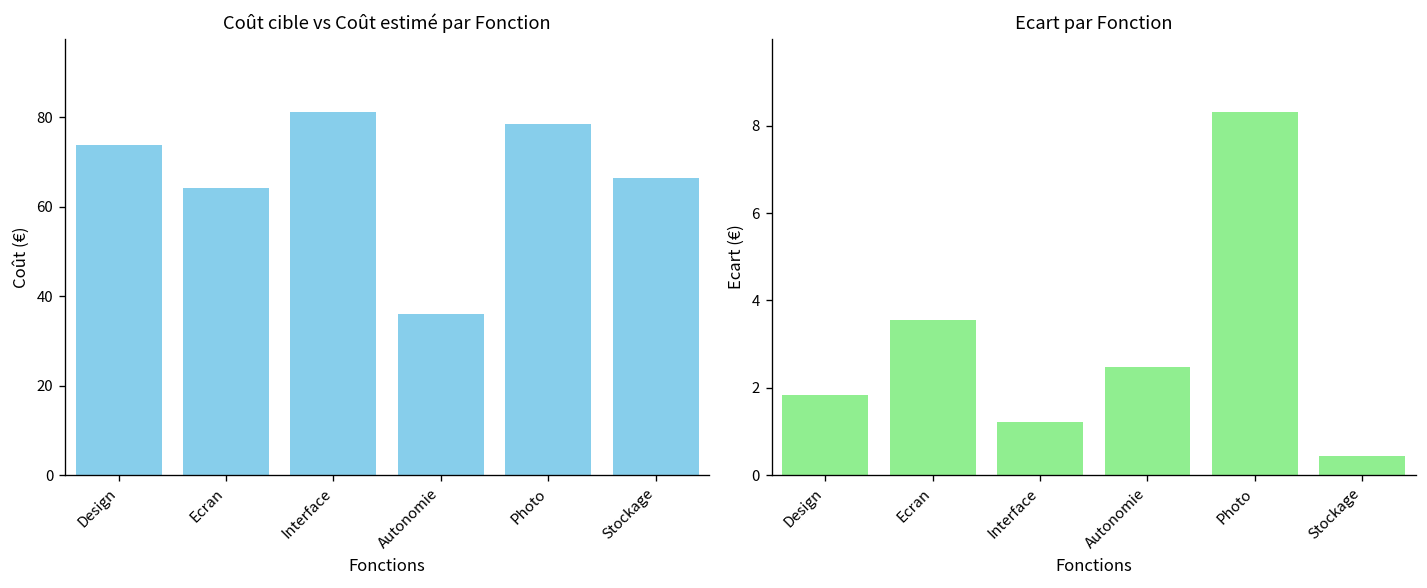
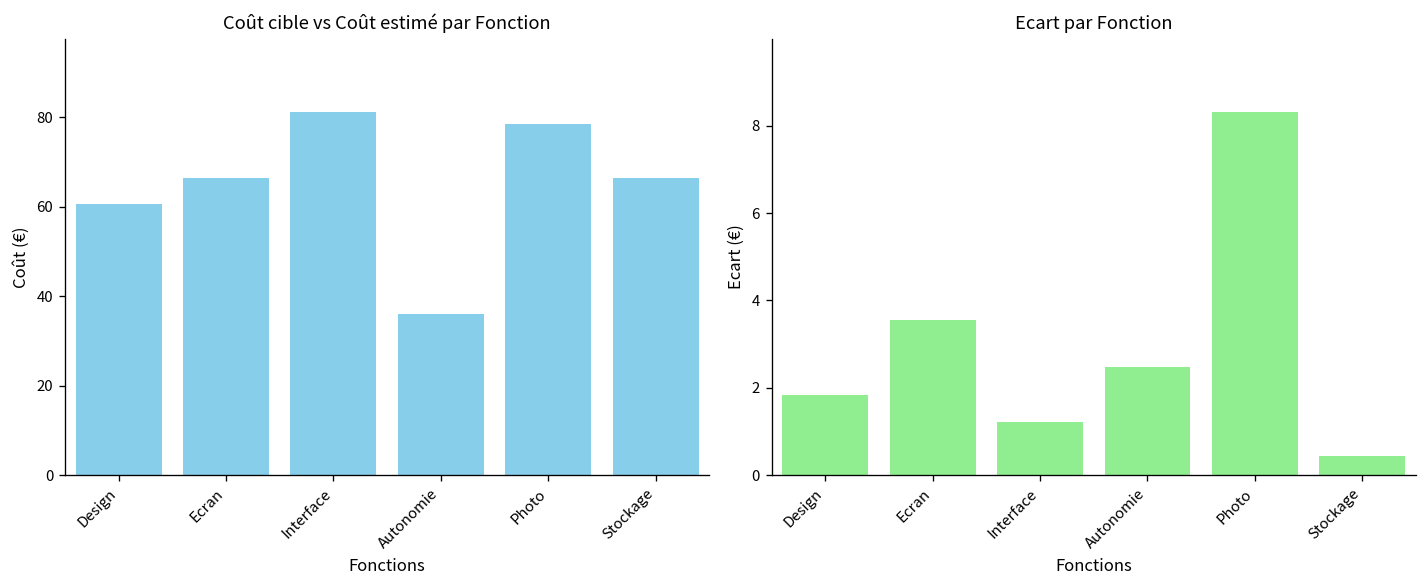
Coût cible vs Coût estimé par Fonction, Design: 74 -> 61
Coût cible vs Coût estimé par Fonction, Ecran: 64 -> 66
